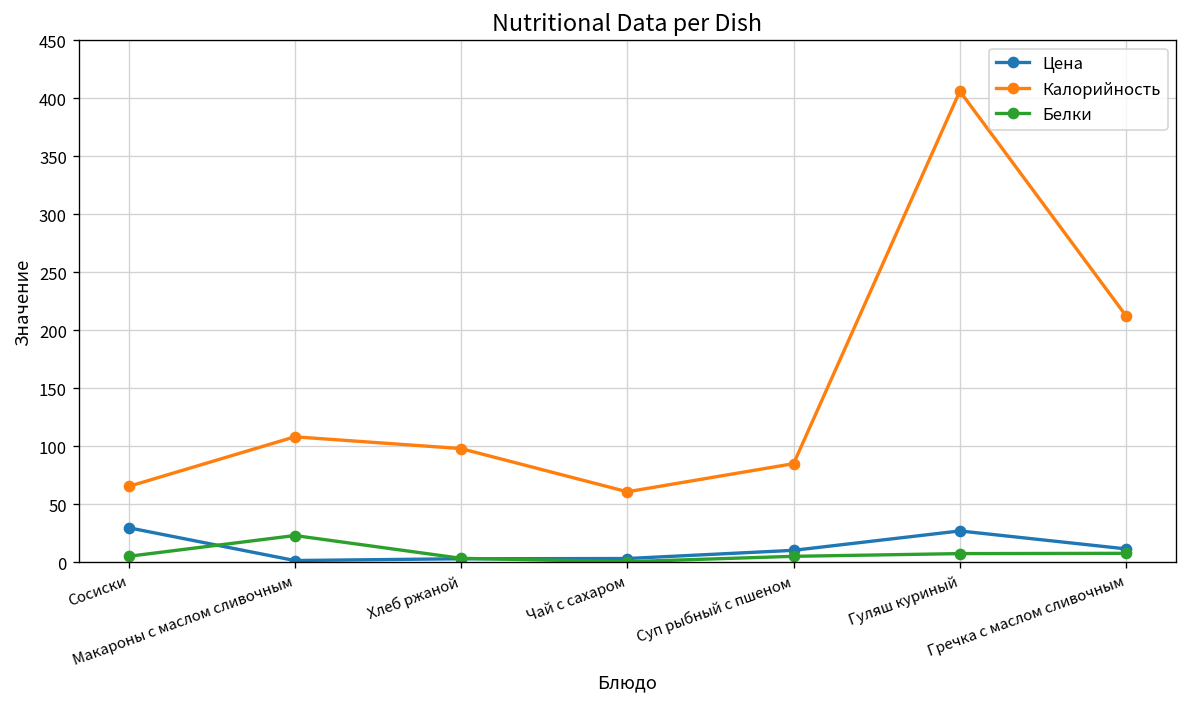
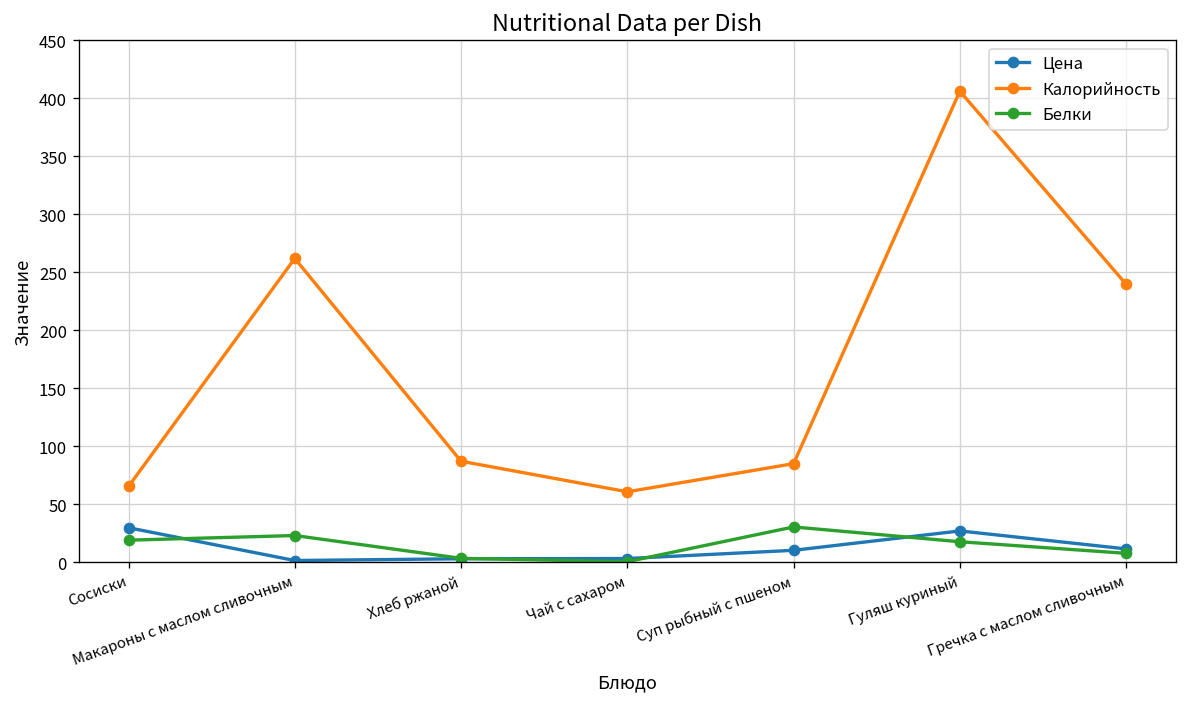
Белки, Сосиски: 10 -> 20
Калорийность, Макароны с маслом сливочным: 110 -> 260
Калорийность, Хлеб ржаной: 100 -> 90
Белки, Суп рыбный с пшеном: 10 -> 30
Белки, Гуляш куриный: 10 -> 20
Калорийность, Гречка с маслом сливочным: 210 -> 240
